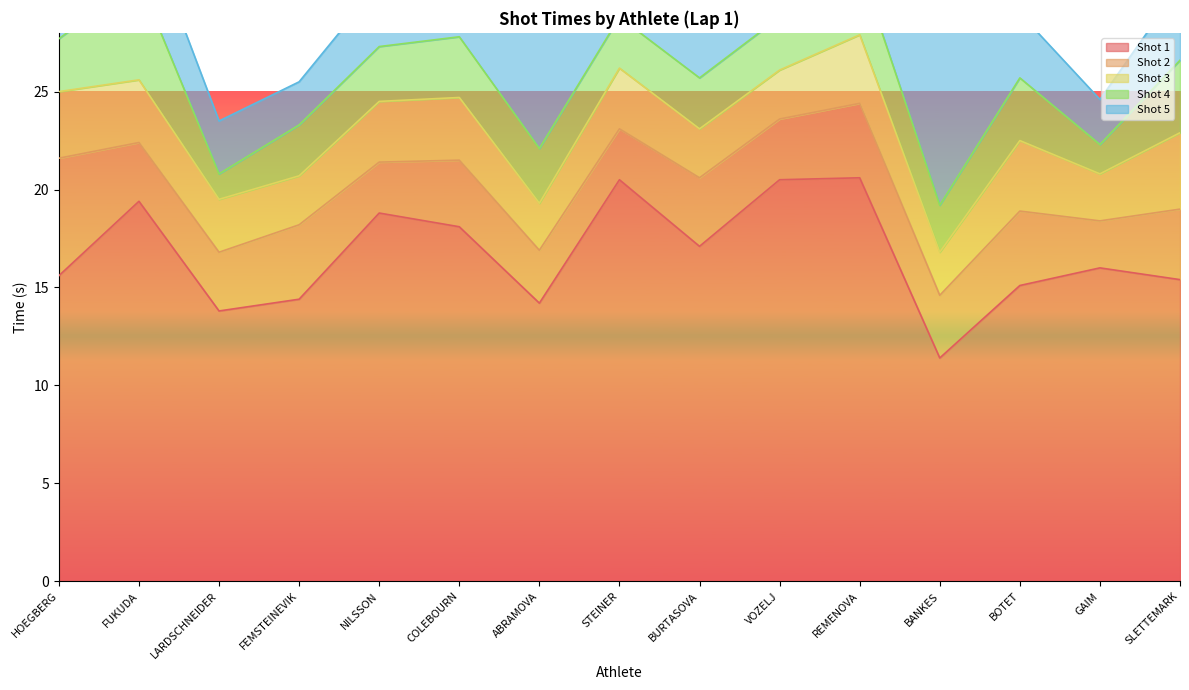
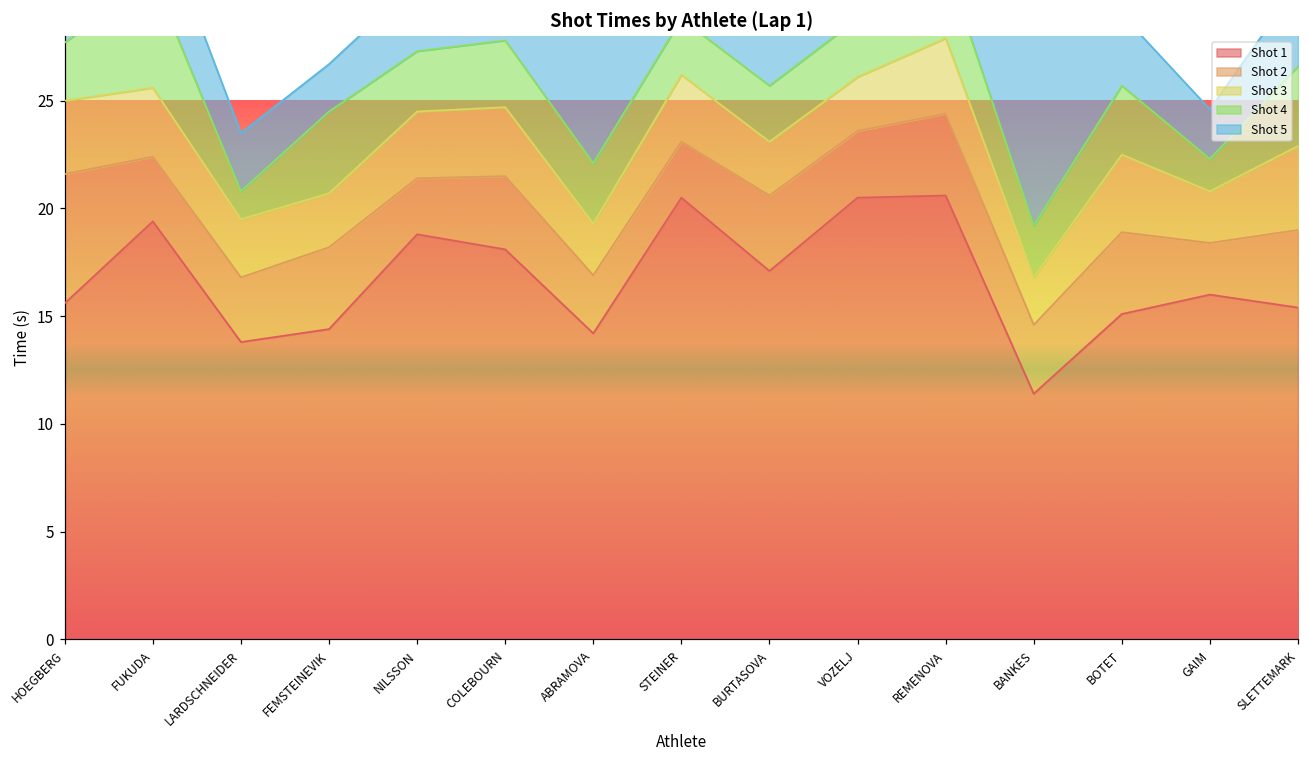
Shot 4, FEMSTEINEVIK: 2.6 -> 3.8
